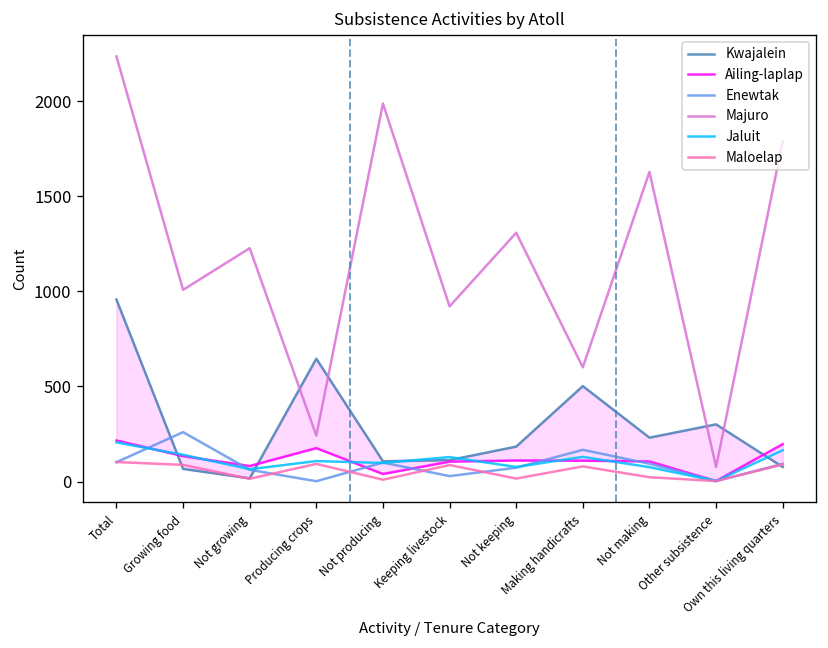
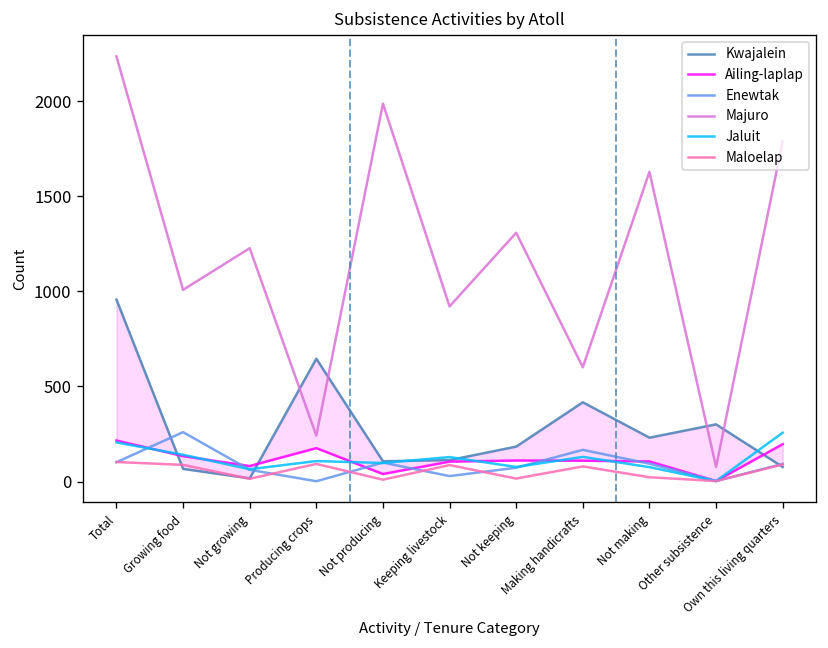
Kwajalein, Making handicrafts: 500 -> 420
Jaluit, Own this living quarters: 170 -> 260
